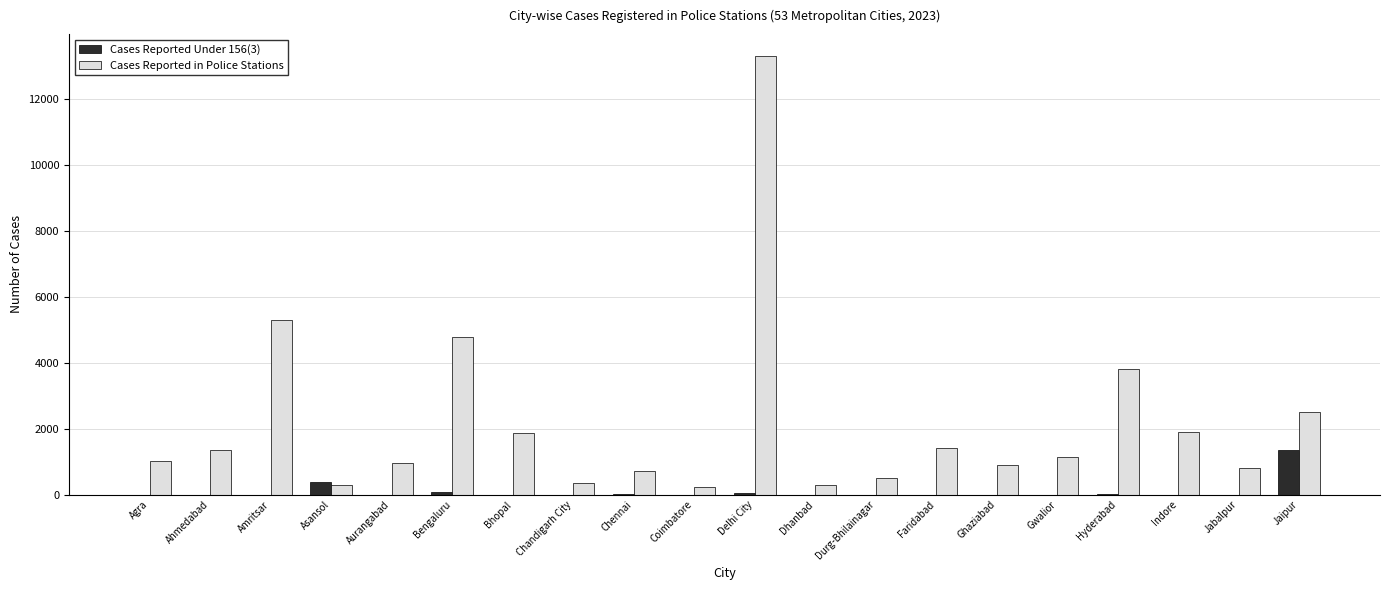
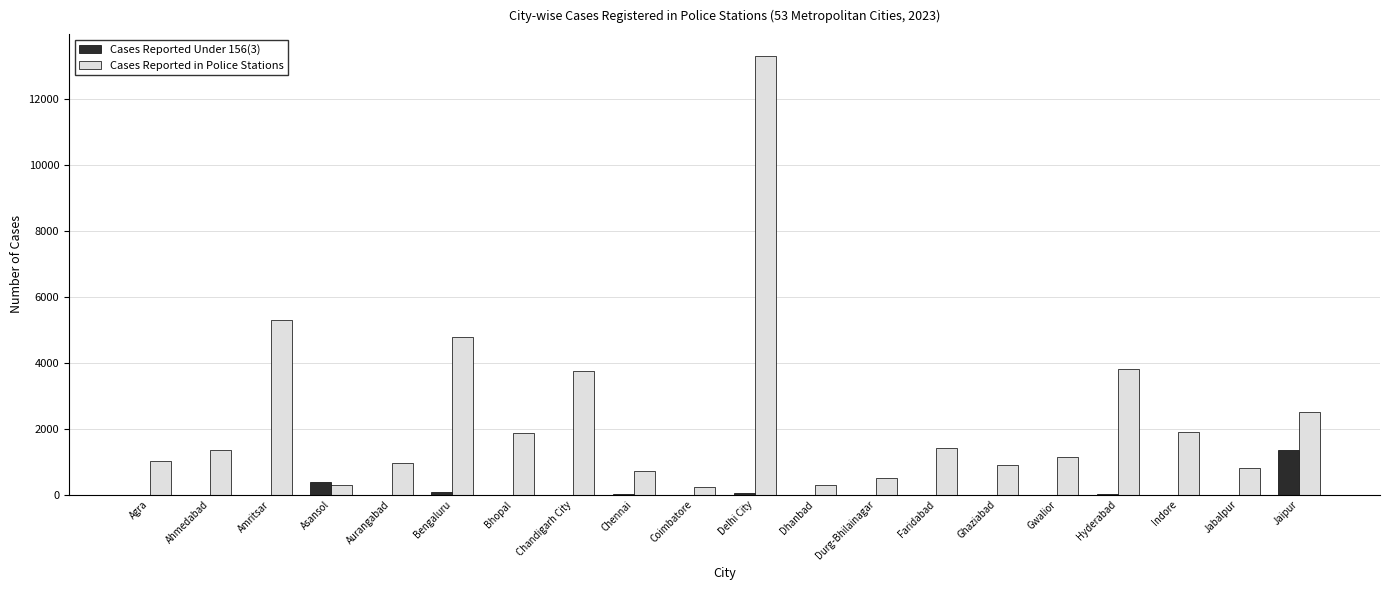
Cases Reported in Police Stations, Chandigarh City: 400 -> 3800
